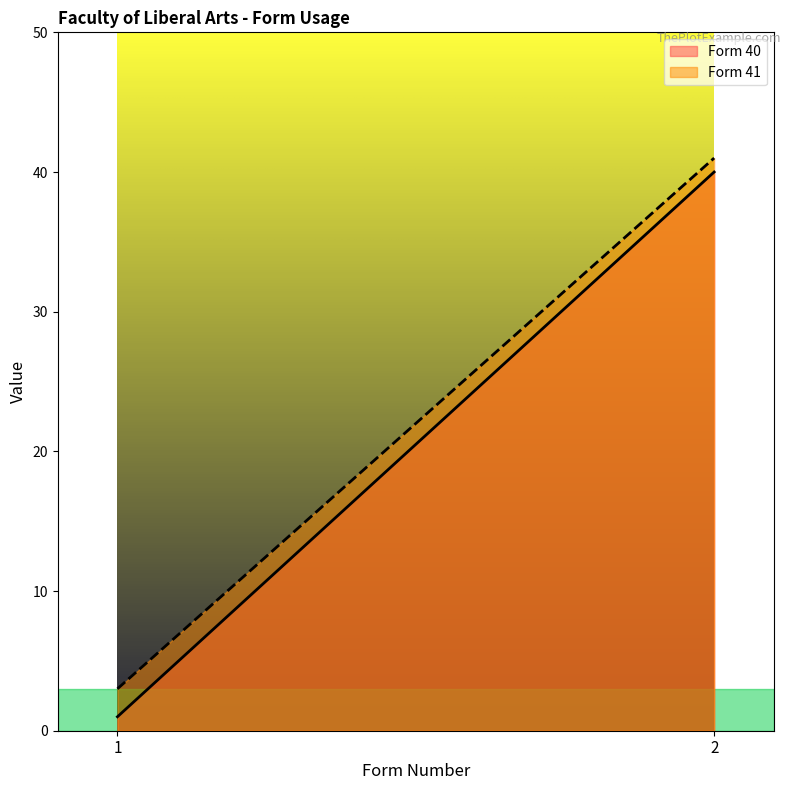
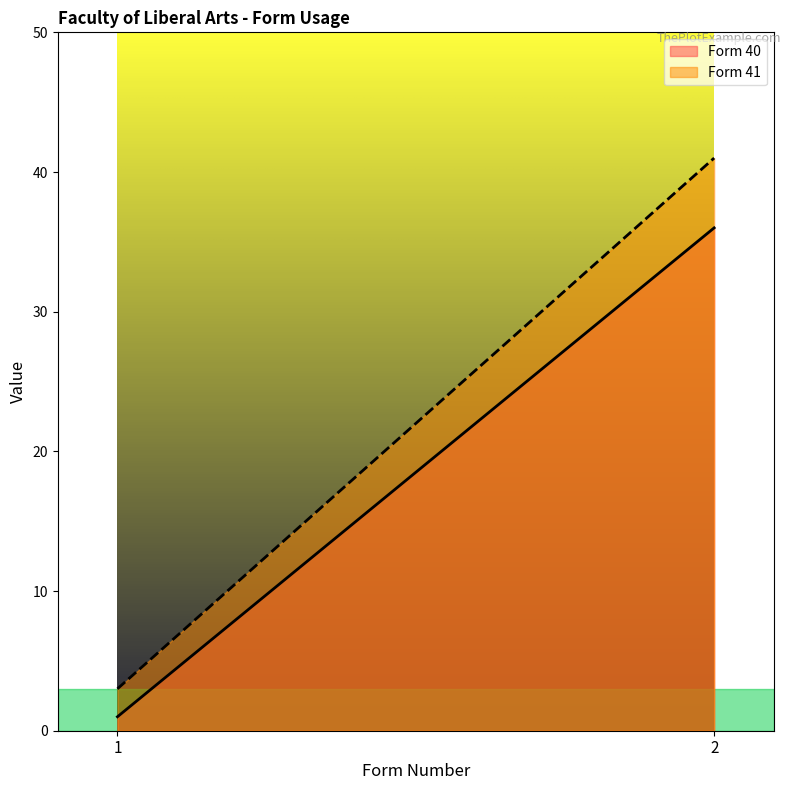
Form 40, 2: 40 -> 36
